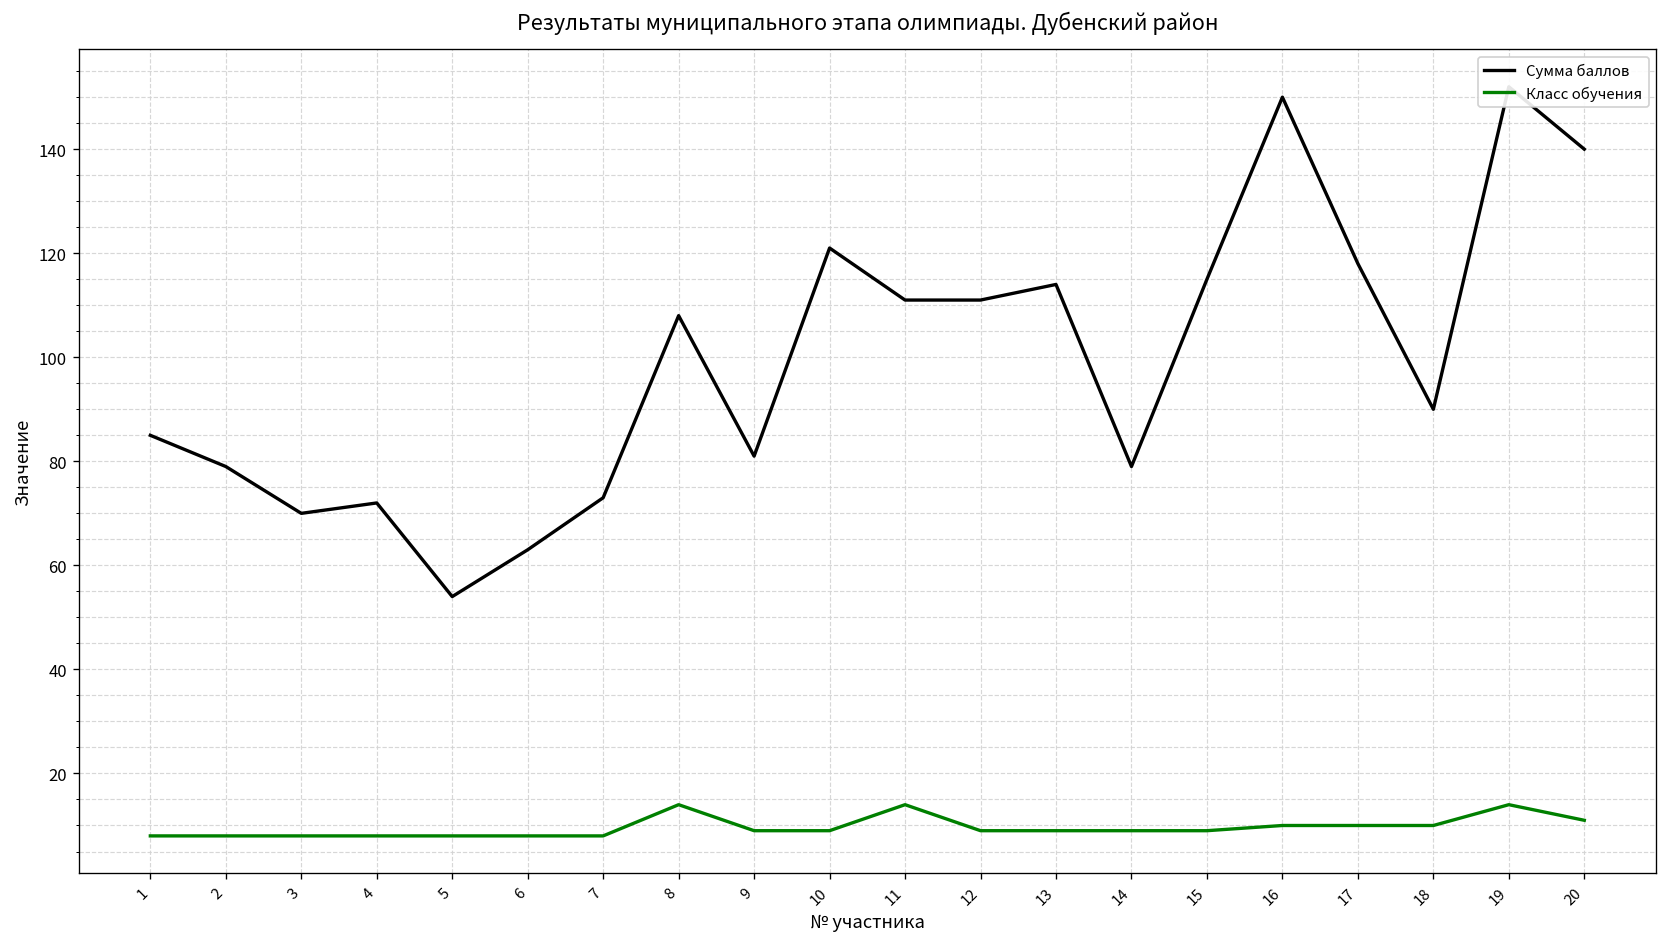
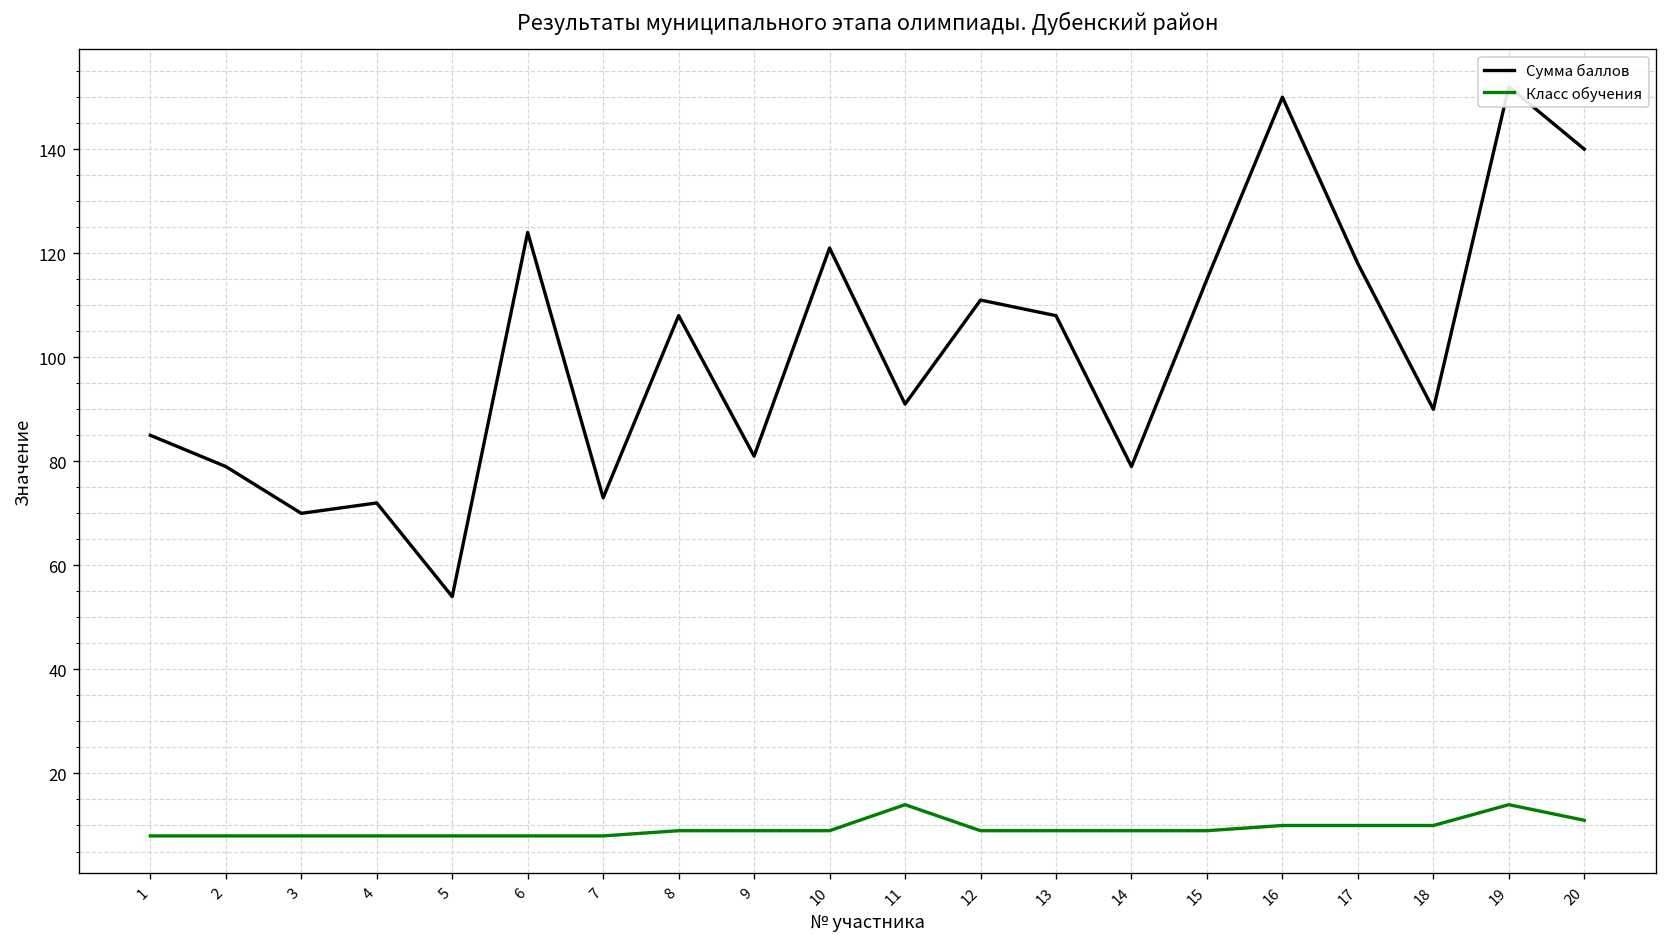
Сумма баллов, 6: 63 -> 124
Класс обучения, 8: 14 -> 9
Сумма баллов, 11: 111 -> 91
Сумма баллов, 13: 114 -> 108
